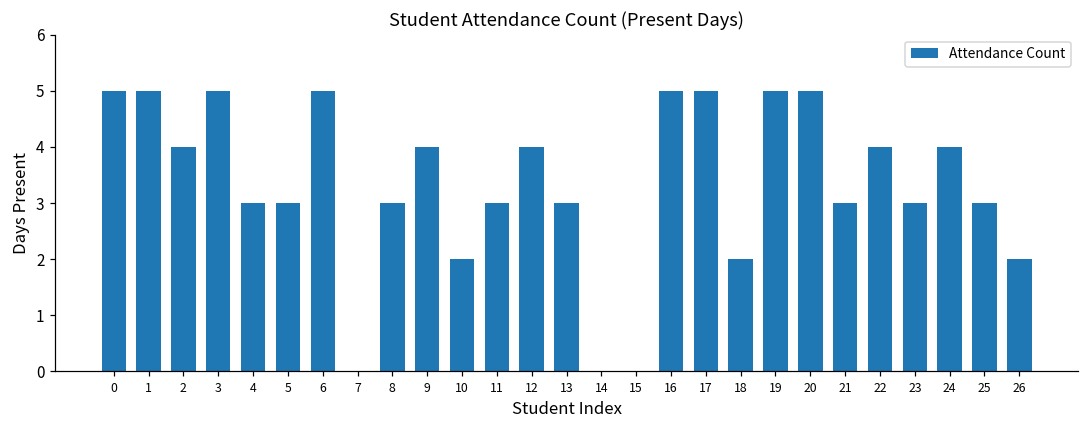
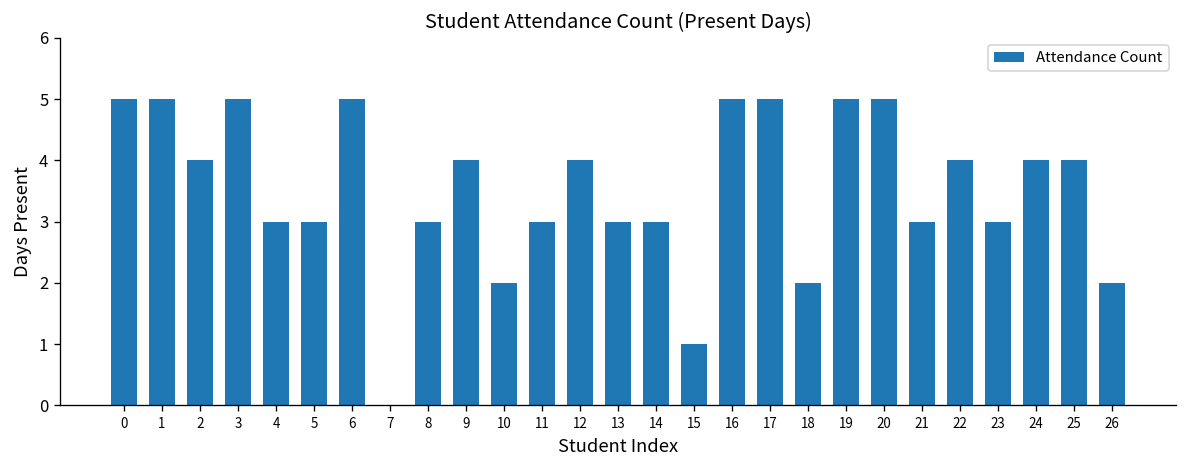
14: 0 -> 3
15: 0 -> 1
25: 3 -> 4
